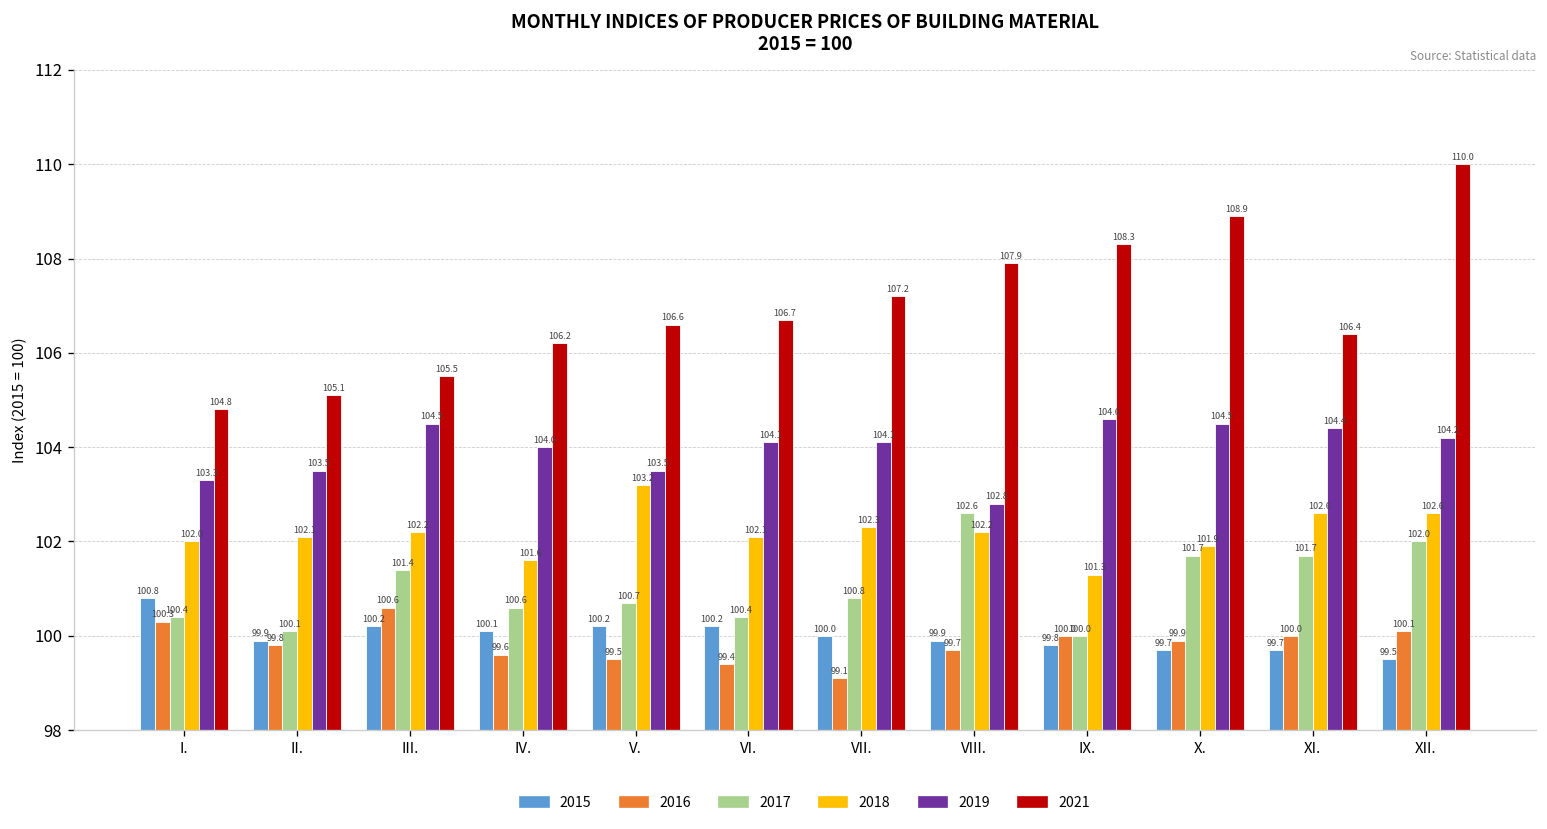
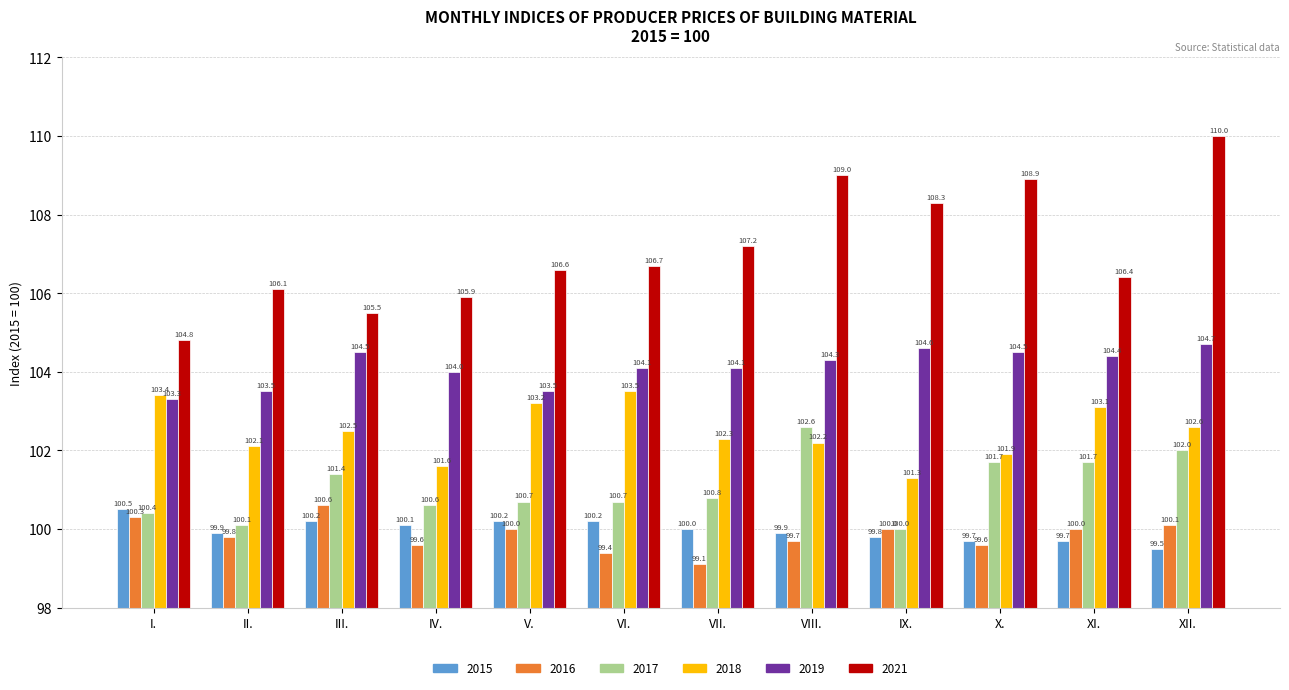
2015, I.: 100.8 -> 100.5
2018, I.: 102.0 -> 103.4
2021, II.: 105.1 -> 106.1
2018, III.: 102.2 -> 102.5
2021, IV.: 106.2 -> 105.9
2016, V.: 99.5 -> 100.0
2017, VI.: 100.4 -> 100.7
2018, VI.: 102.1 -> 103.5
2019, VIII.: 102.8 -> 104.3
2021, VIII.: 107.9 -> 109.0
2016, X.: 99.9 -> 99.6
2018, XI.: 102.6 -> 103.1
2019, XII.: 104.2 -> 104.7
